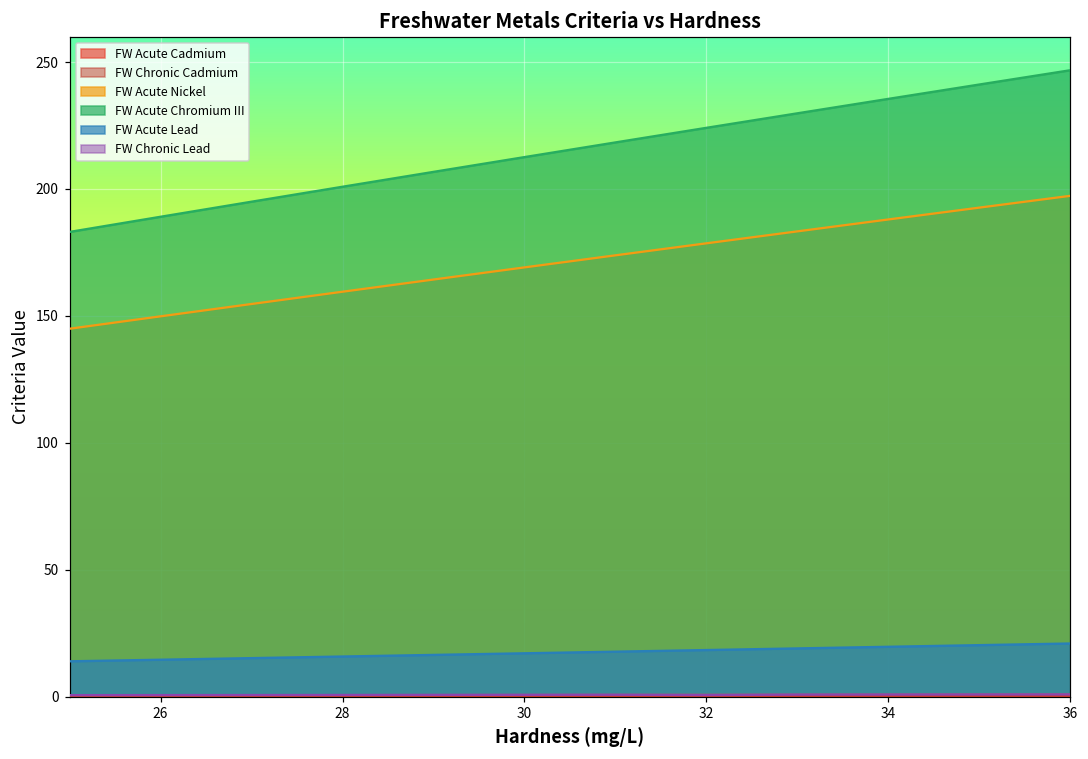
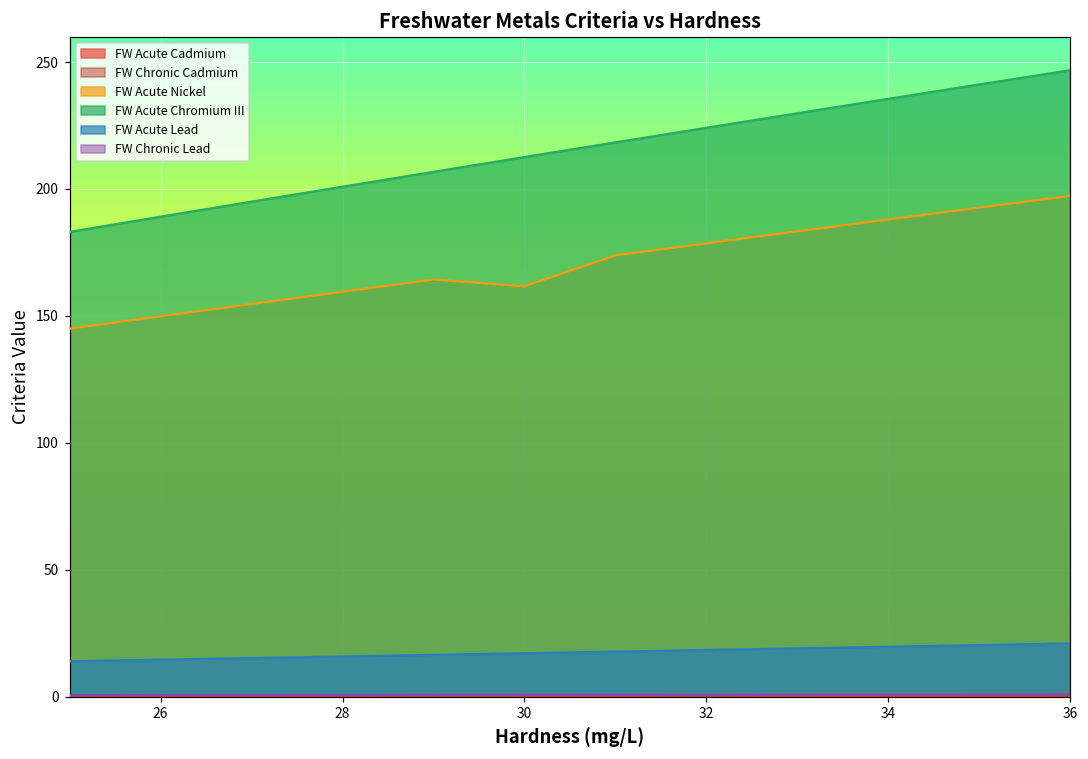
FW Acute Nickel, 30: 169 -> 162
